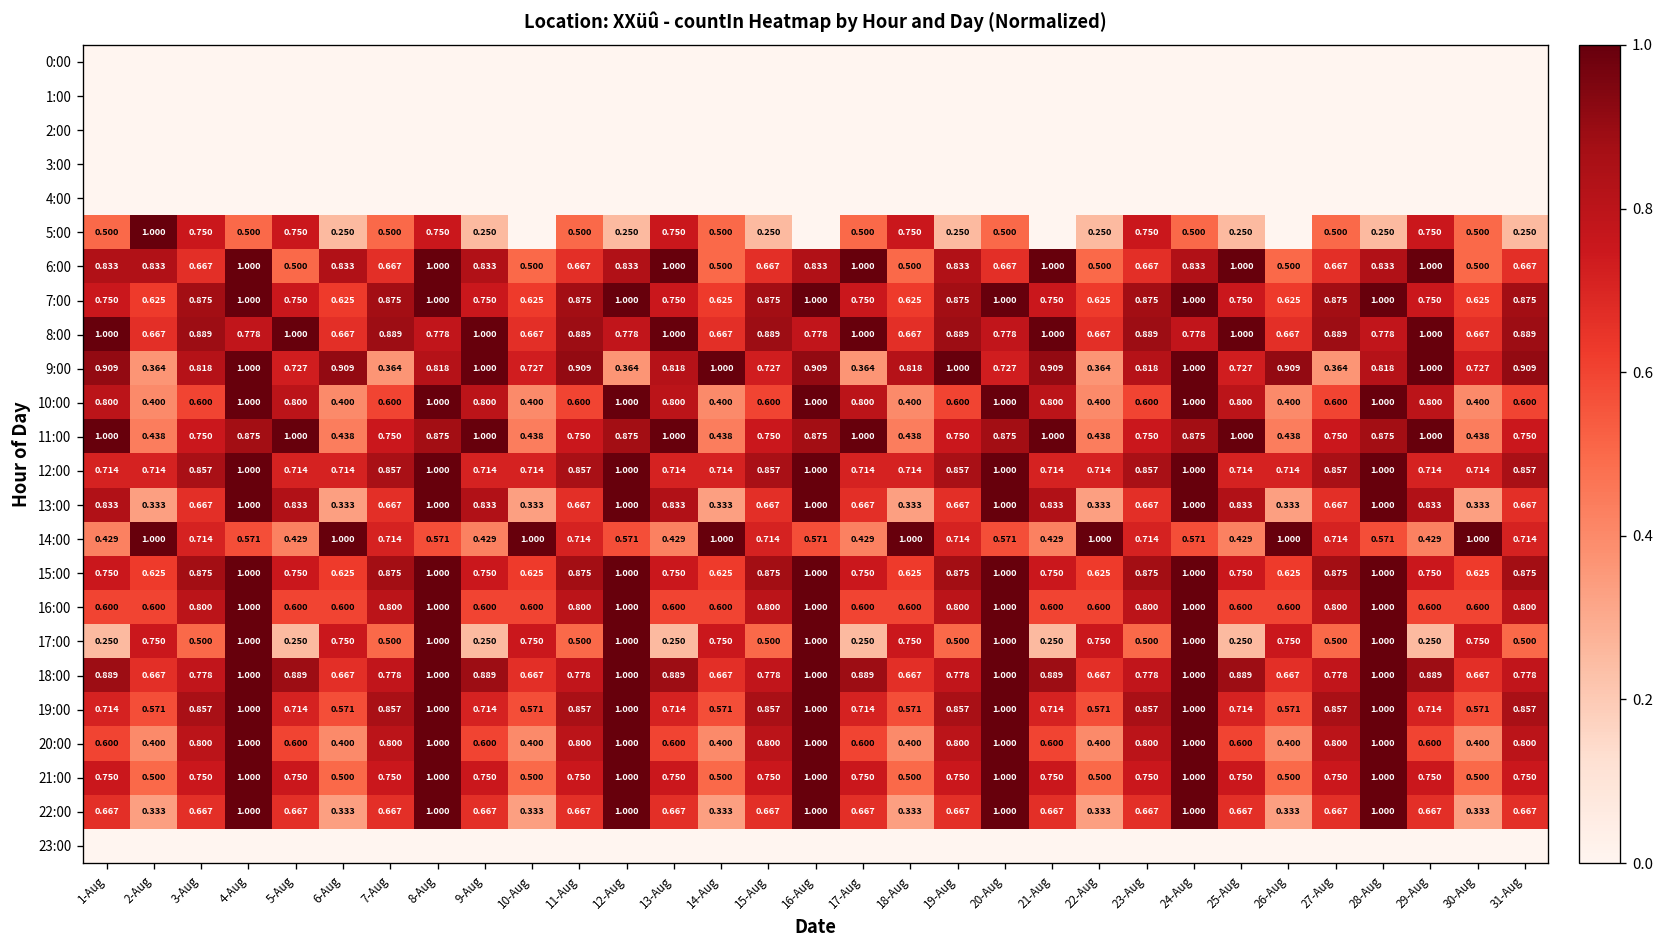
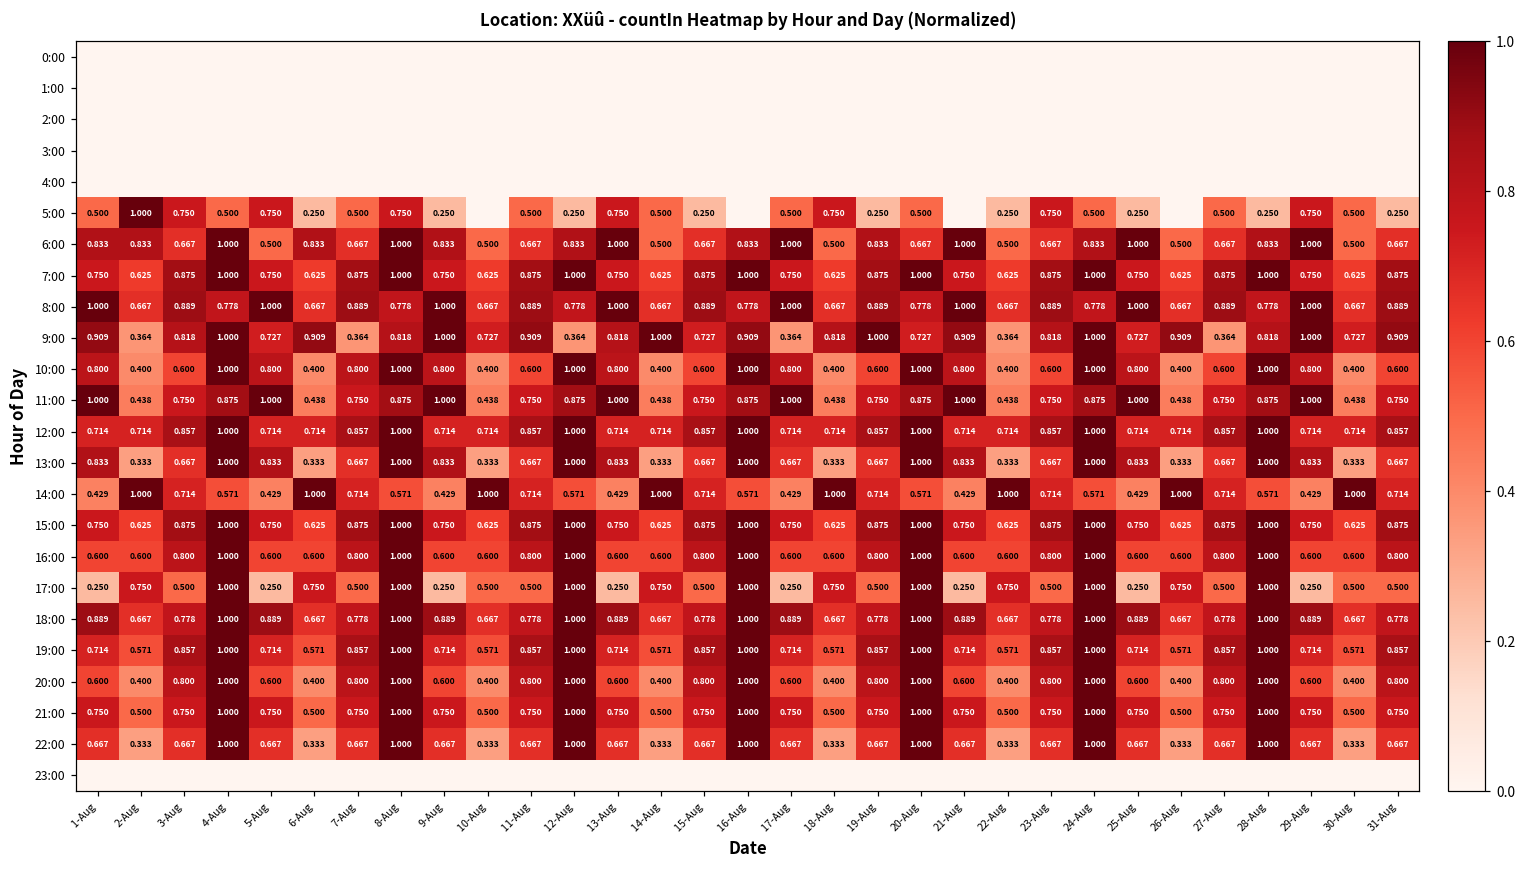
10:00, 7-Aug: 0.600 -> 0.800
17:00, 10-Aug: 0.750 -> 0.500
17:00, 30-Aug: 0.750 -> 0.500
